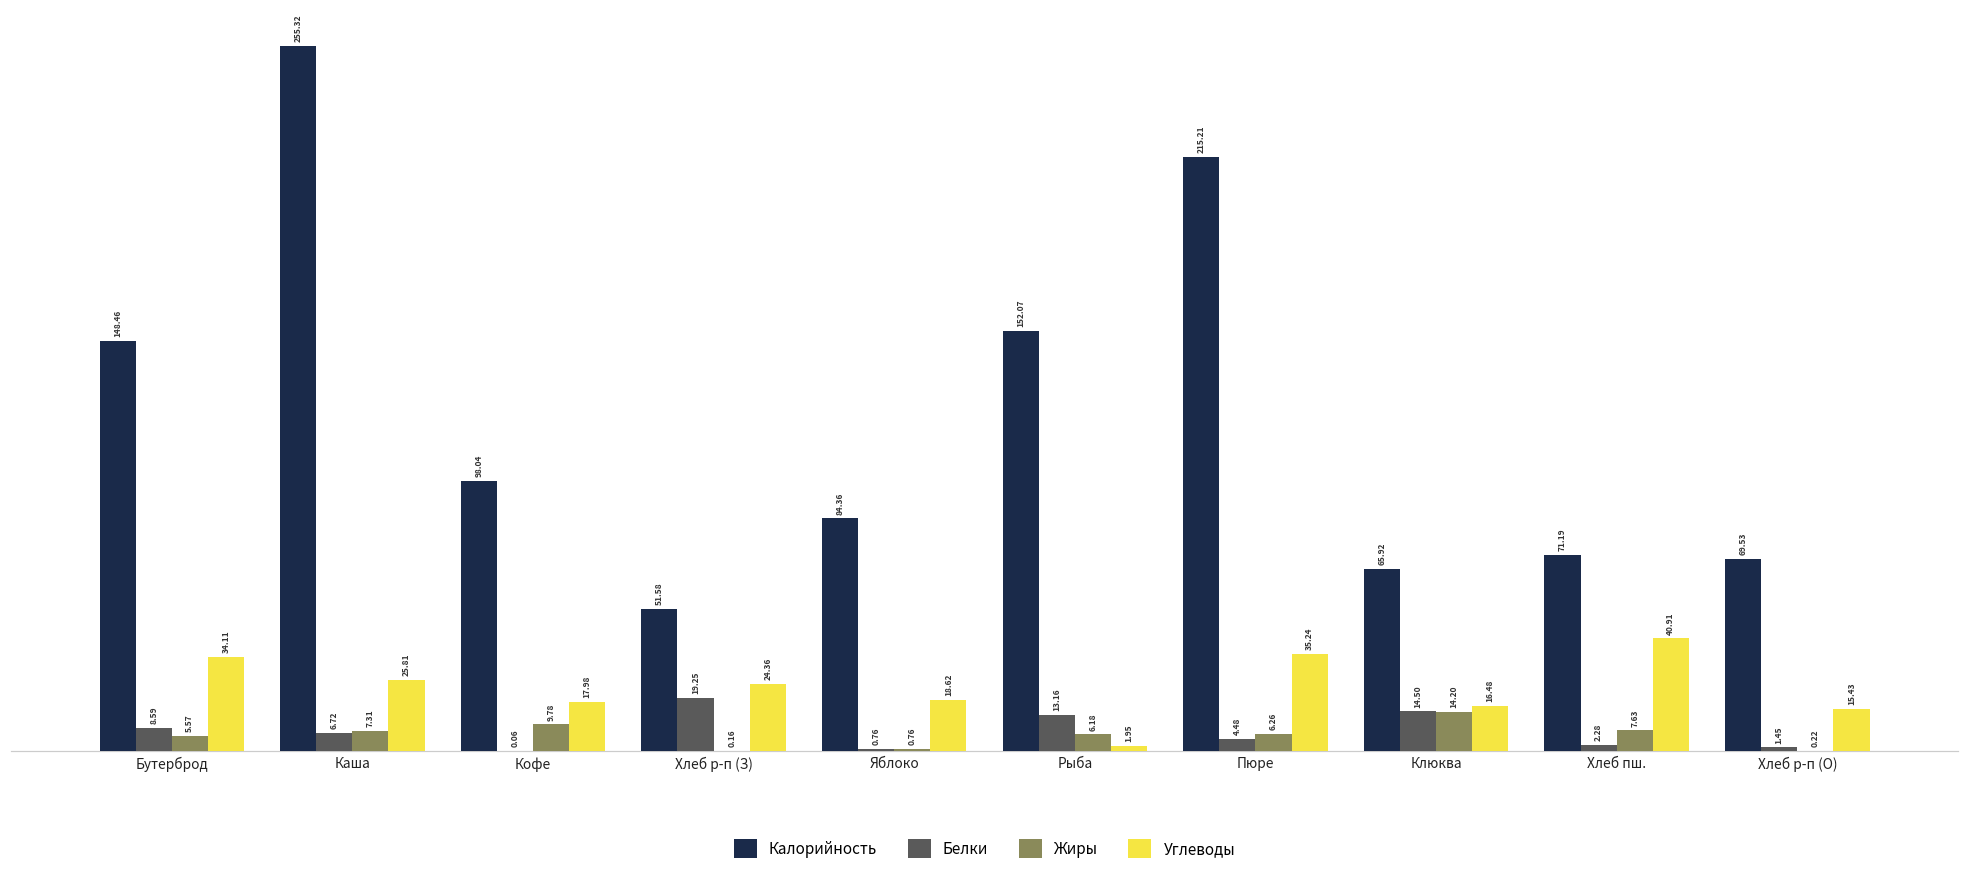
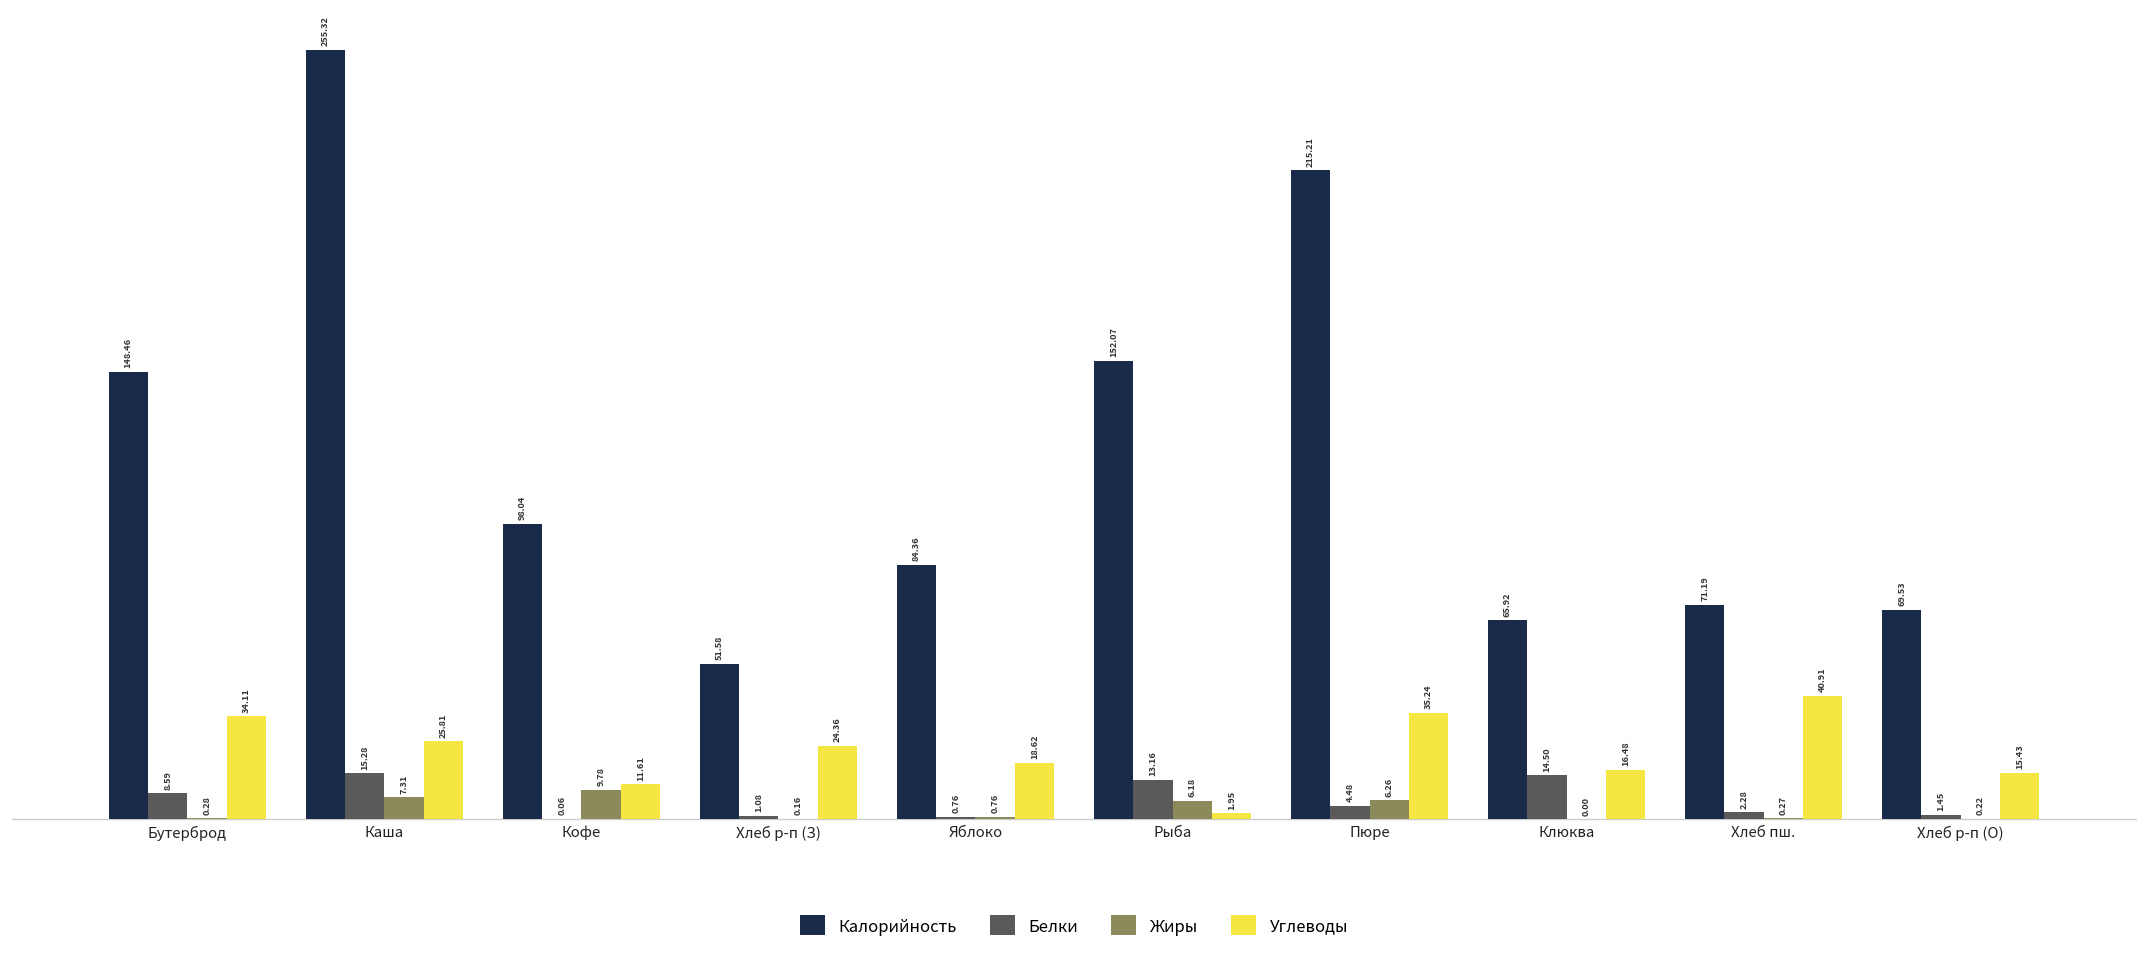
Жиры, Бутерброд: 5.57 -> 0.28
Белки, Каша: 6.72 -> 15.28
Углеводы, Кофе: 17.98 -> 11.61
Белки, Хлеб р-п (З): 19.25 -> 1.08
Жиры, Клюква: 14.20 -> 0.00
Жиры, Хлеб пш.: 7.63 -> 0.27
